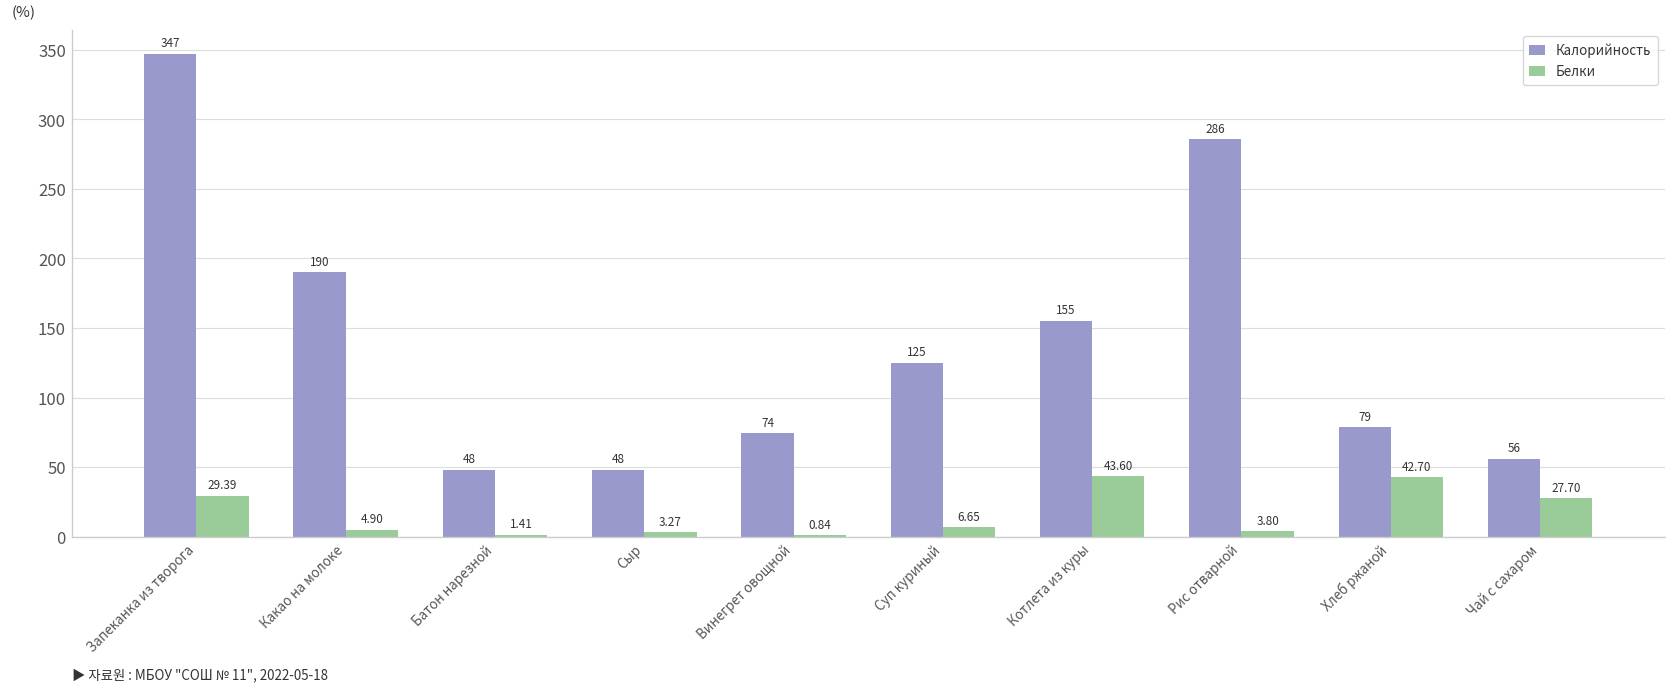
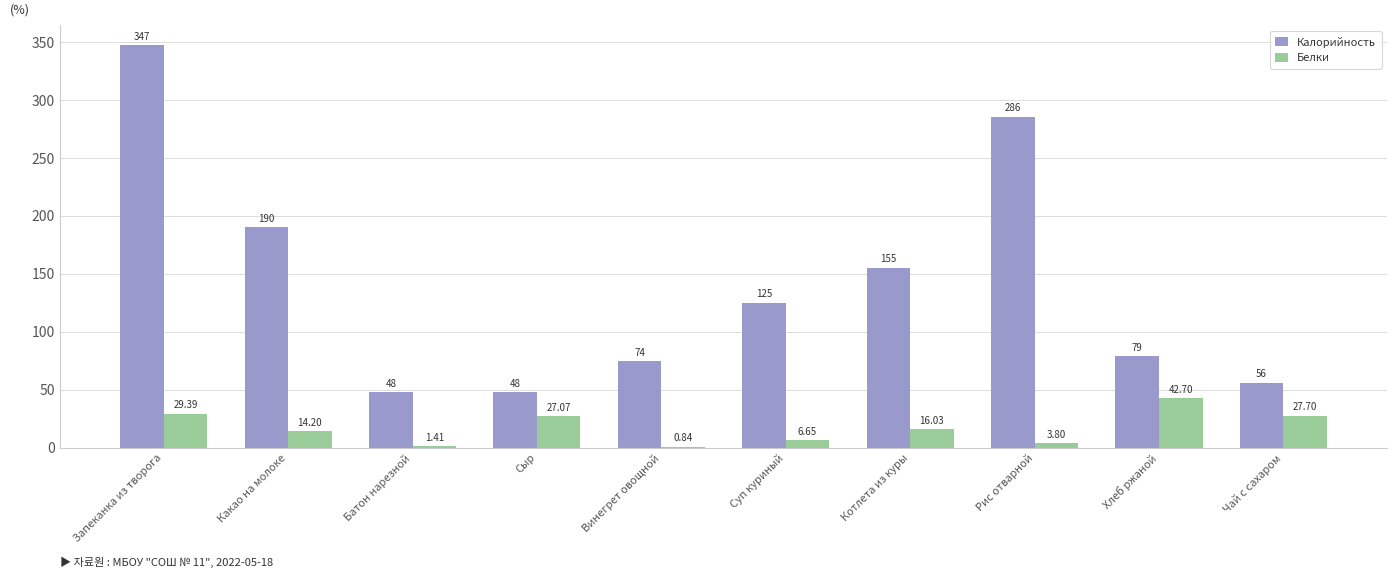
Белки, Какао на молоке: 4.90 -> 14.20
Белки, Сыр: 3.27 -> 27.07
Белки, Котлета из куры: 43.60 -> 16.03
